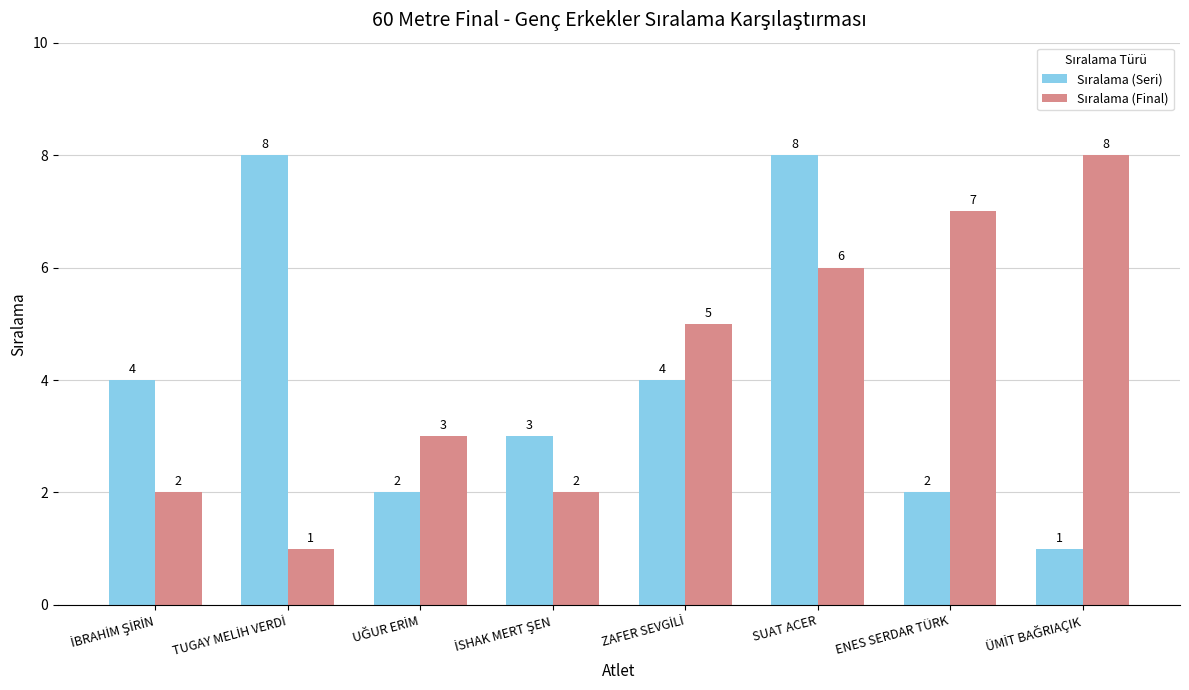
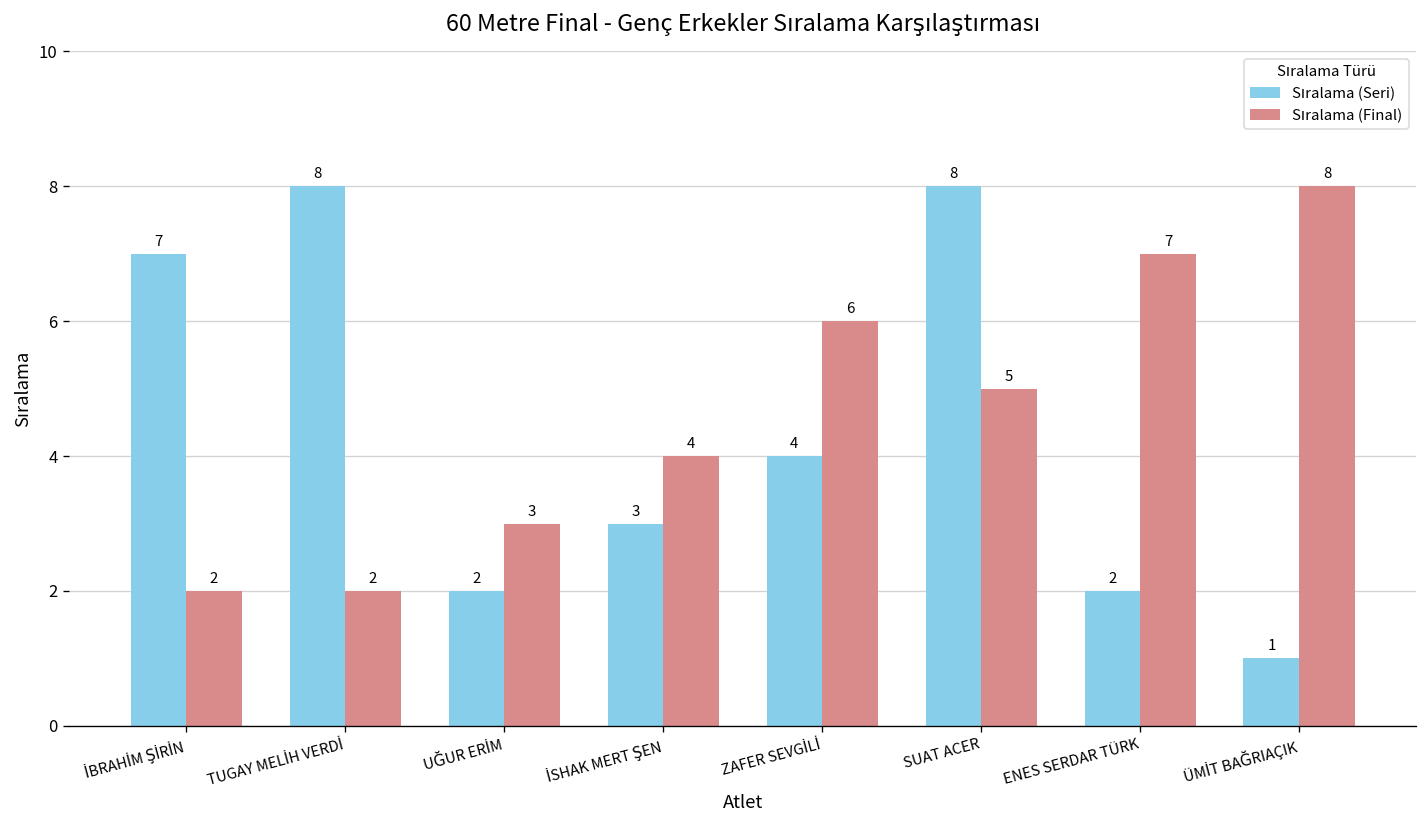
Sıralama (Seri), İBRAHİM ŞİRİN: 4 -> 7
Sıralama (Final), TUGAY MELİH VERDİ: 1 -> 2
Sıralama (Final), İSHAK MERT ŞEN: 2 -> 4
Sıralama (Final), ZAFER SEVGİLİ: 5 -> 6
Sıralama (Final), SUAT ACER: 6 -> 5
